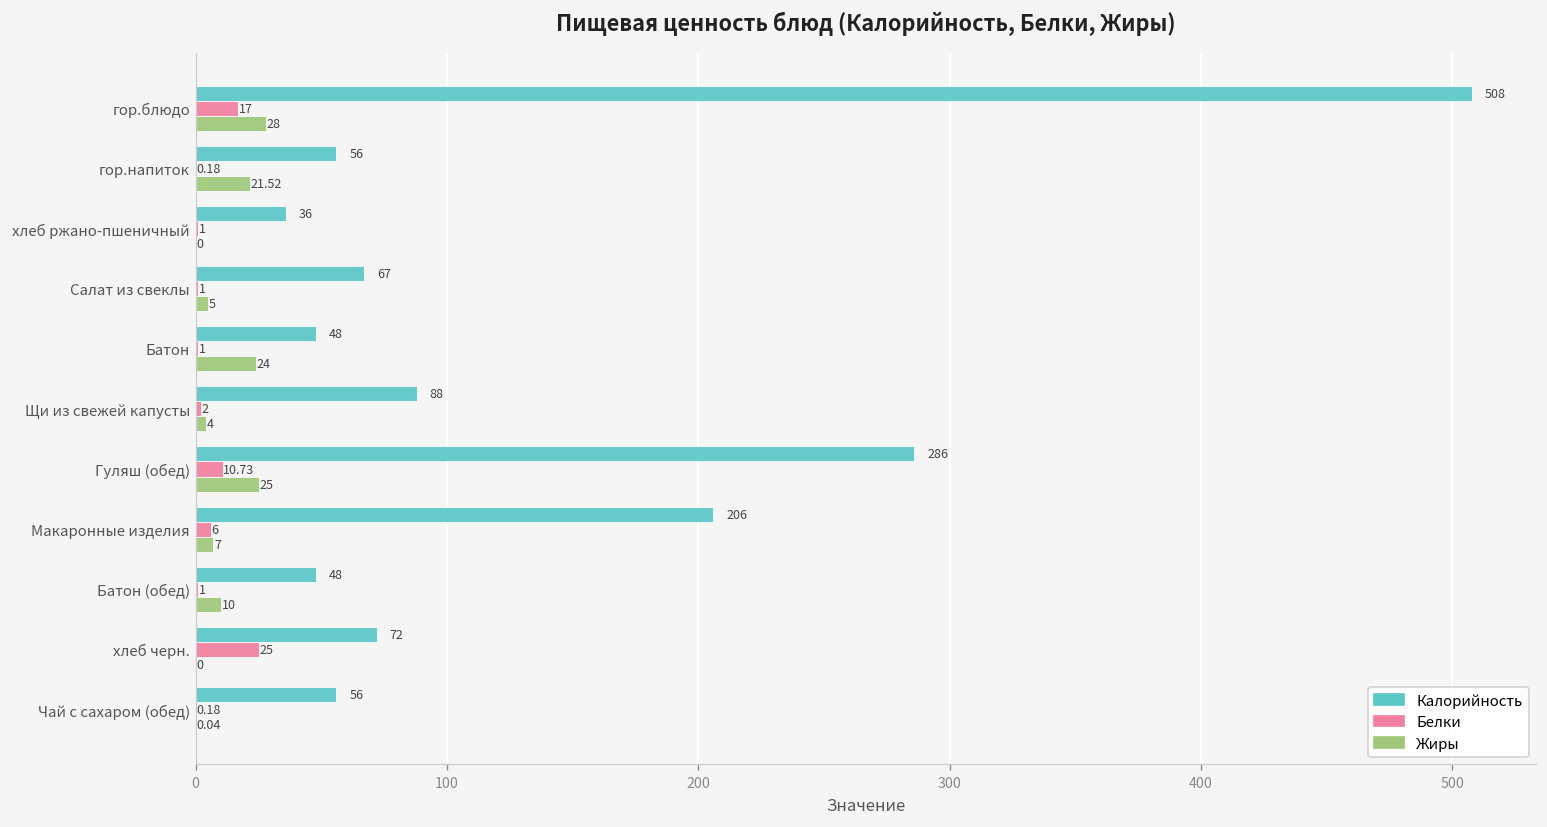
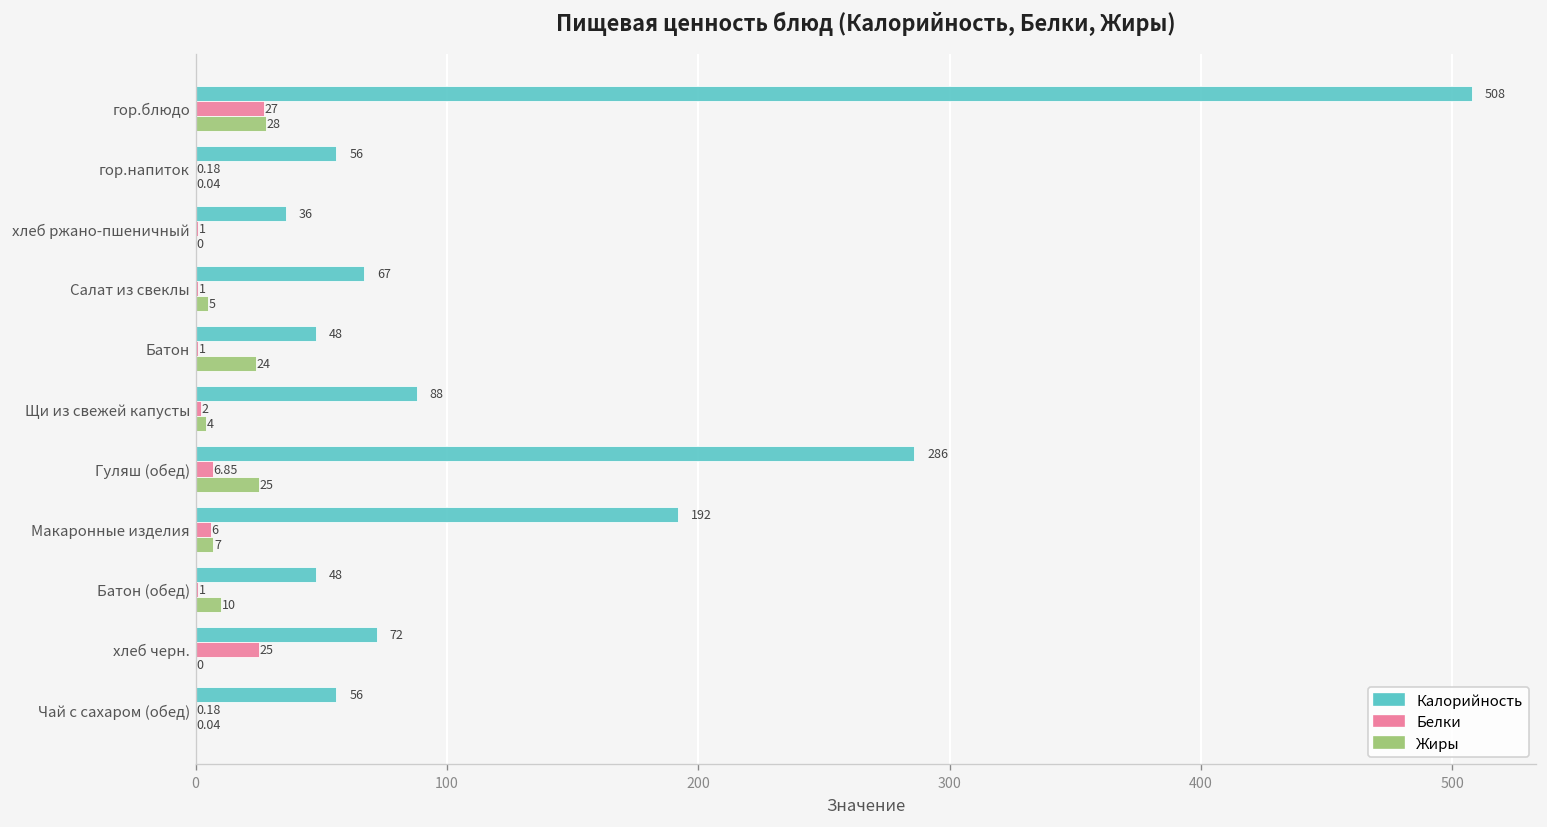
Белки, гор.блюдо: 17 -> 27
Жиры, гор.напиток: 21.52 -> 0.04
Белки, Гуляш (обед): 10.73 -> 6.85
Калорийность, Макаронные изделия: 206 -> 192
